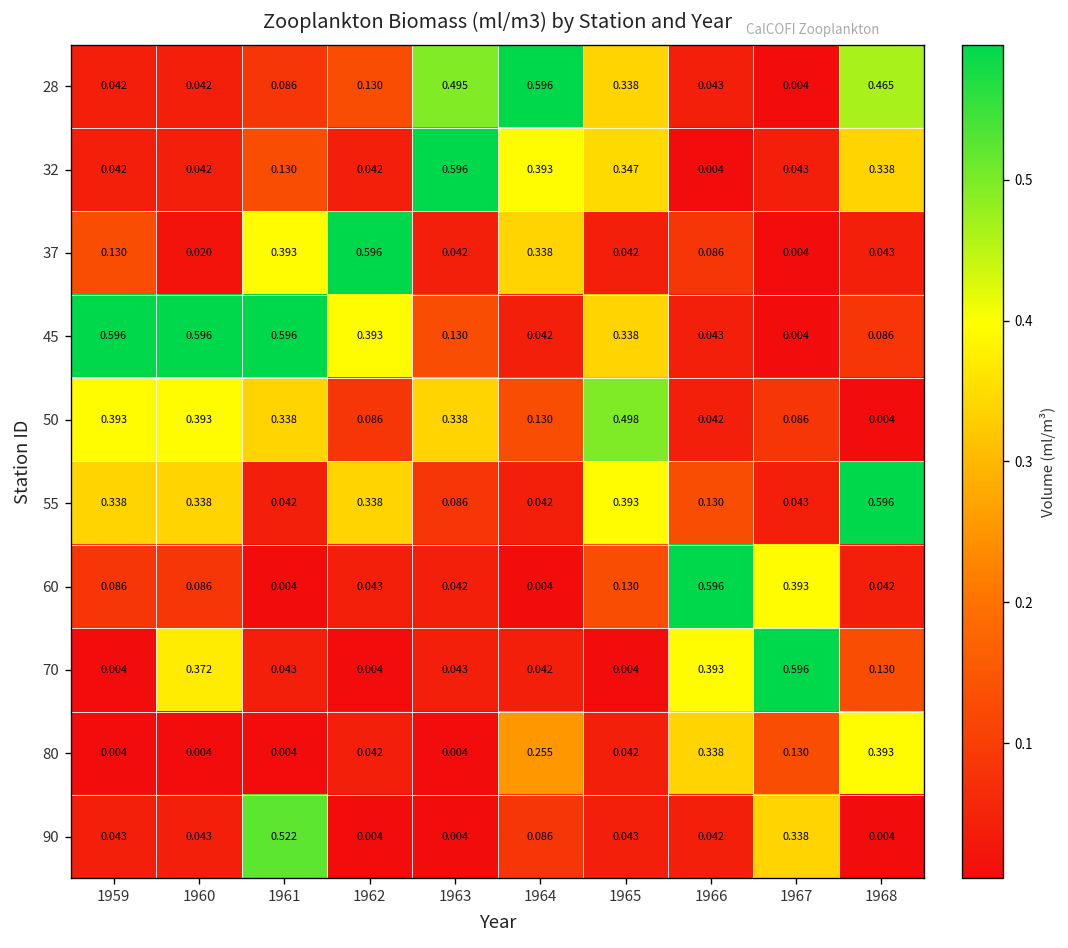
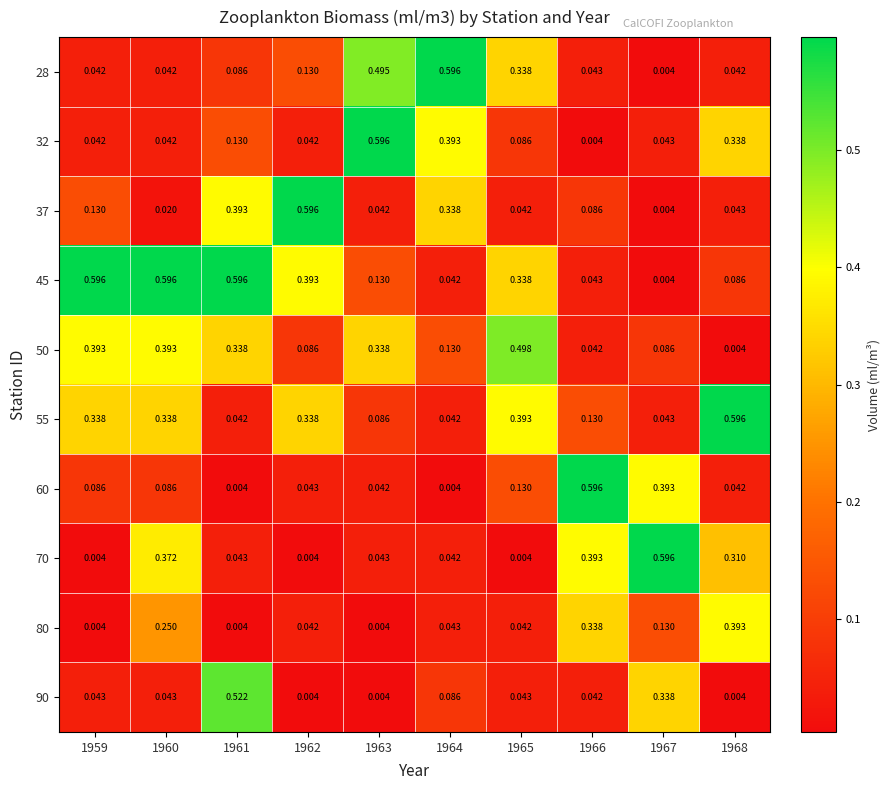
28, 1968: 0.465 -> 0.042
32, 1965: 0.347 -> 0.086
70, 1968: 0.130 -> 0.310
80, 1960: 0.004 -> 0.250
80, 1964: 0.255 -> 0.043
